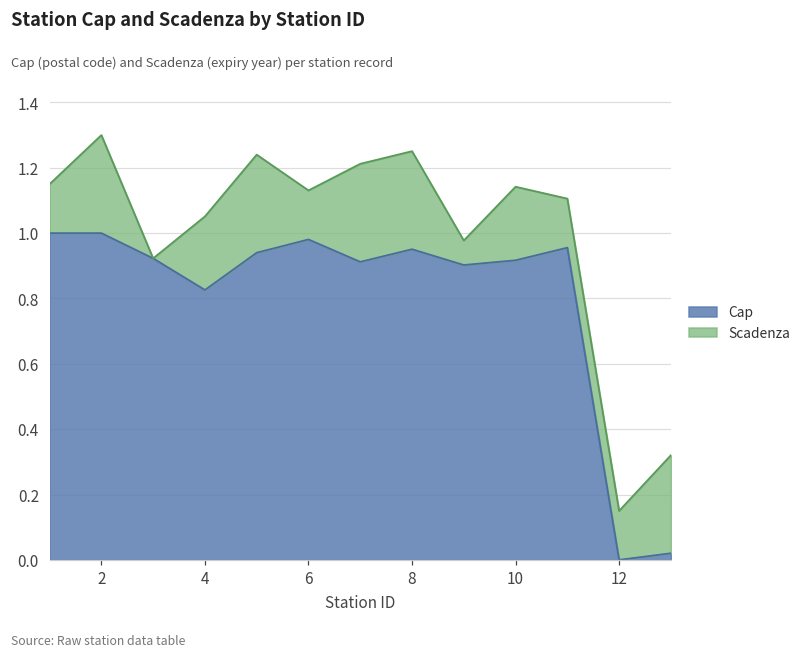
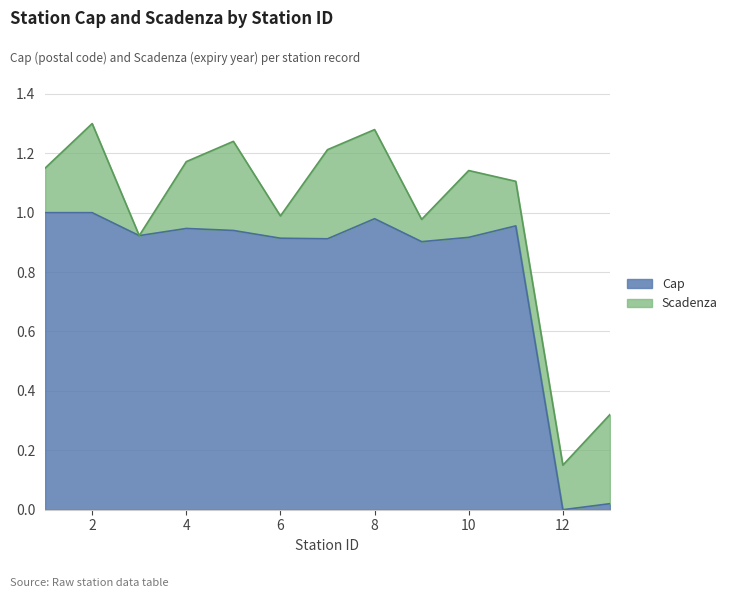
Cap, 4: 0.83 -> 0.95
Cap, 6: 0.98 -> 0.91
Scadenza, 6: 0.15 -> 0.07
Cap, 8: 0.95 -> 0.98
